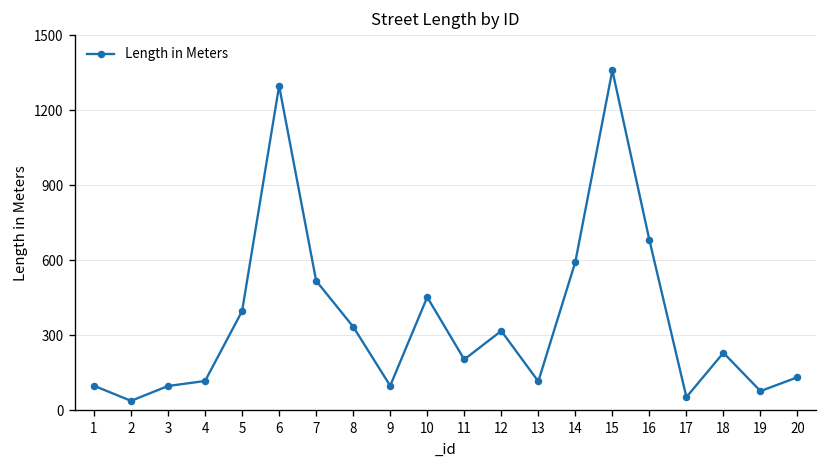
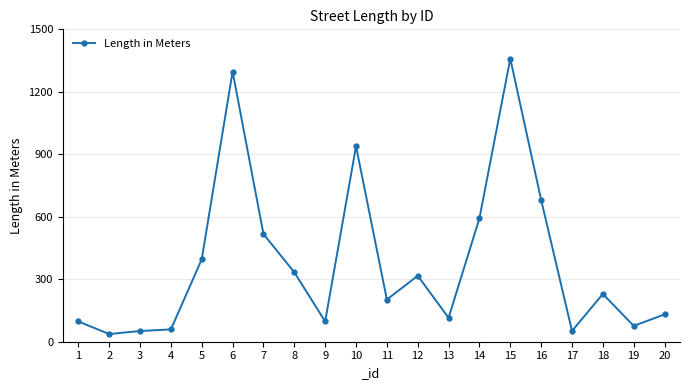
3: 100 -> 50
4: 120 -> 60
10: 450 -> 940
